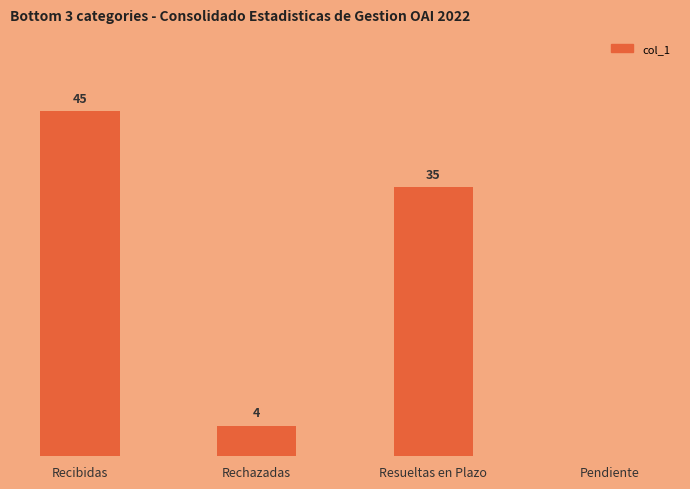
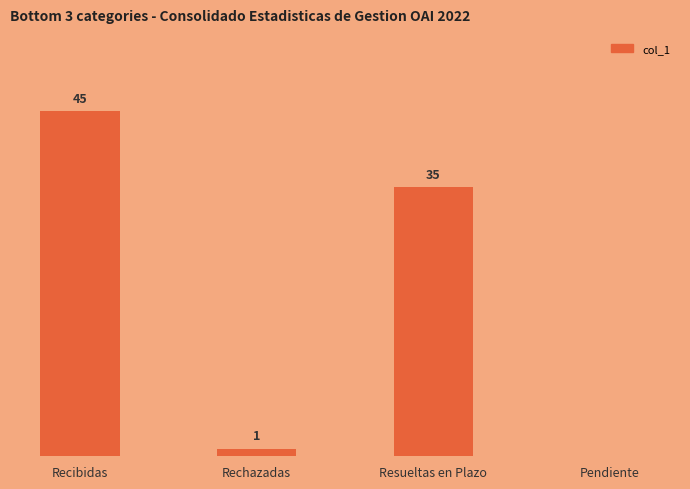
Rechazadas: 4 -> 1
